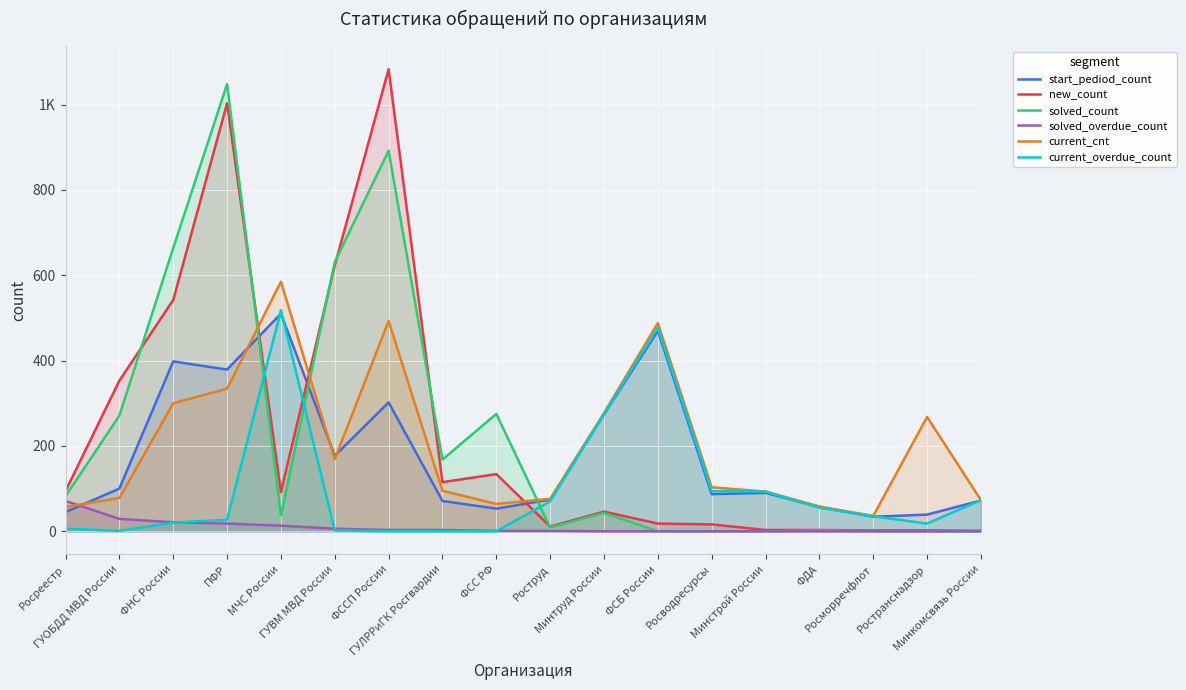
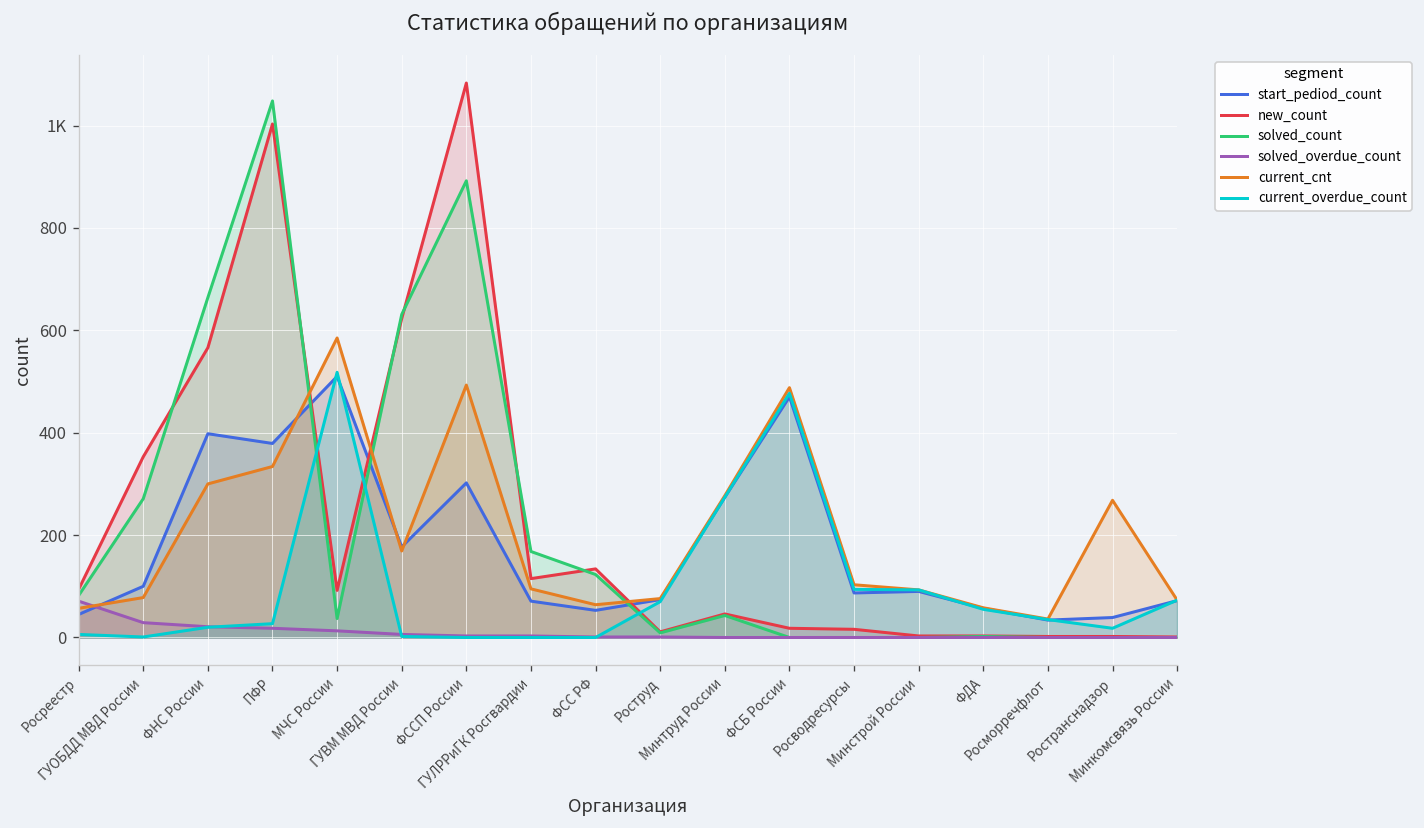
new_count, ФНС России: 540 -> 570
solved_count, ФСС РФ: 280 -> 120
